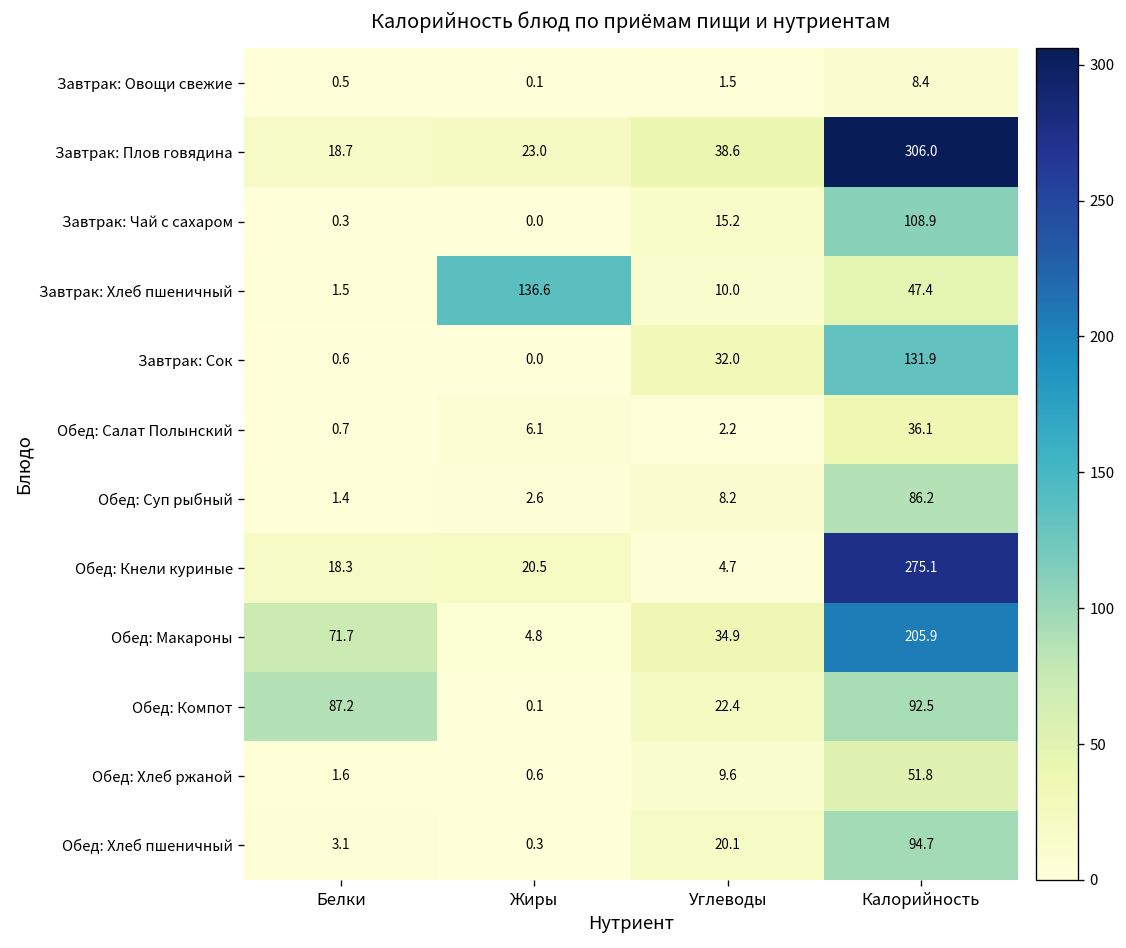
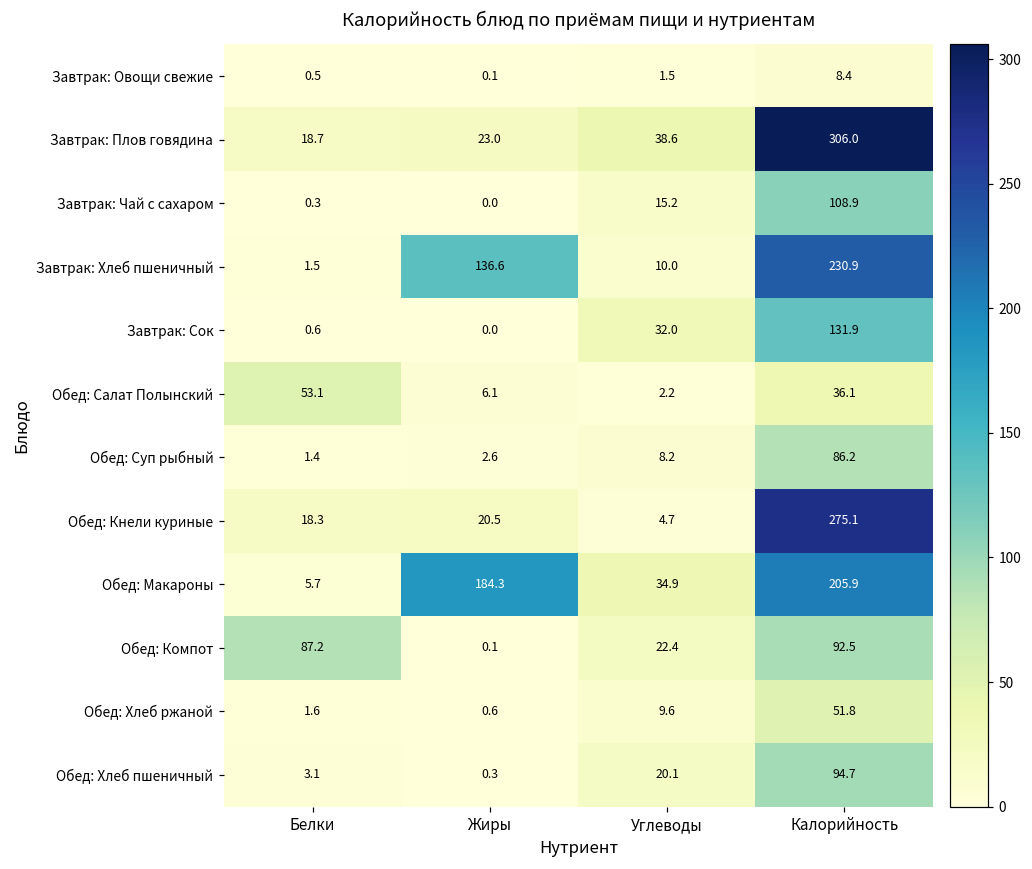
Завтрак: Хлеб пшеничный, Калорийность: 47.4 -> 230.9
Обед: Салат Полынский, Белки: 0.7 -> 53.1
Обед: Макароны, Белки: 71.7 -> 5.7
Обед: Макароны, Жиры: 4.8 -> 184.3
